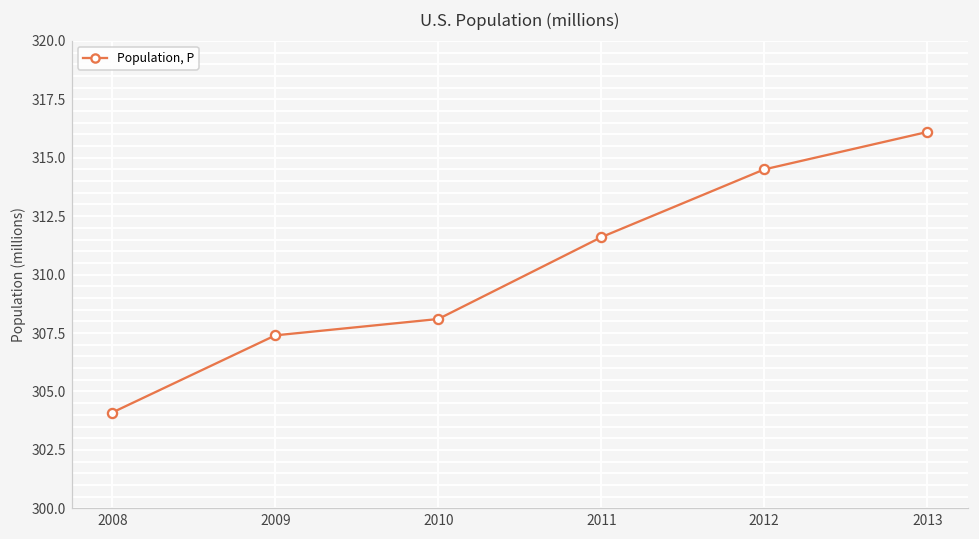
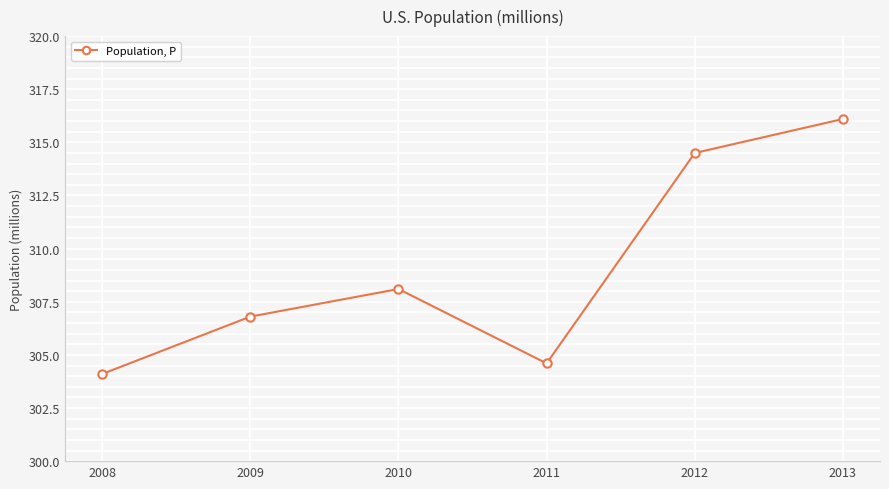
2009: 307.4 -> 306.8
2011: 311.6 -> 304.6
